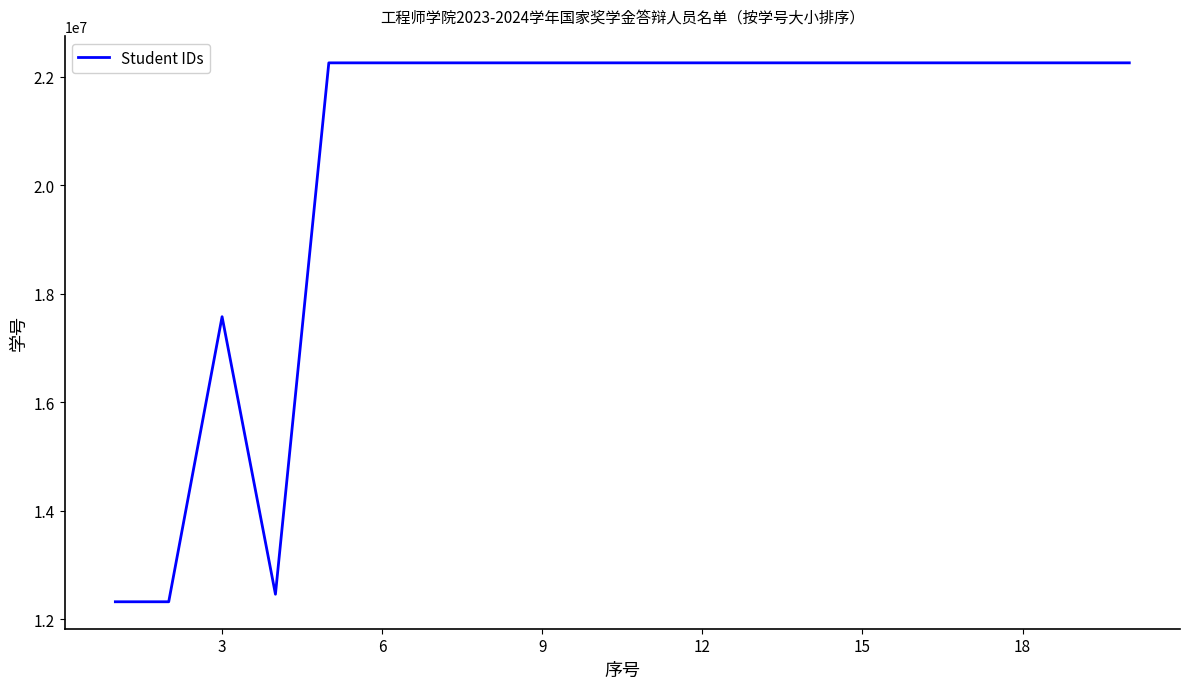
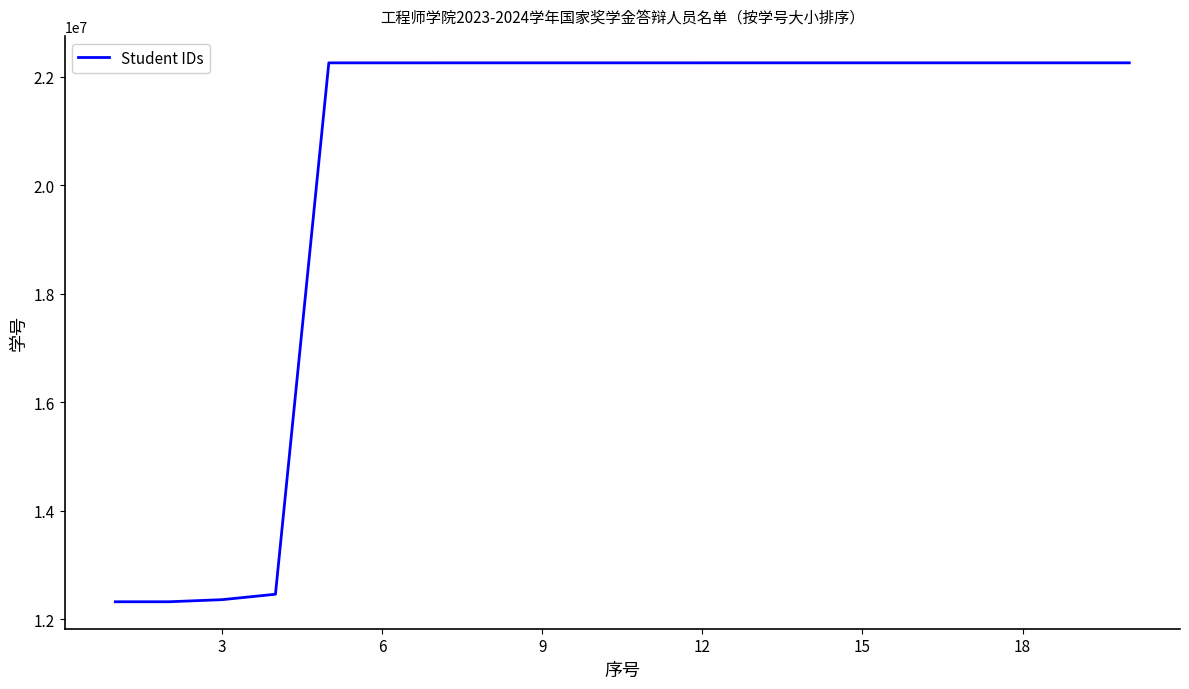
3: 17600000 -> 12400000
